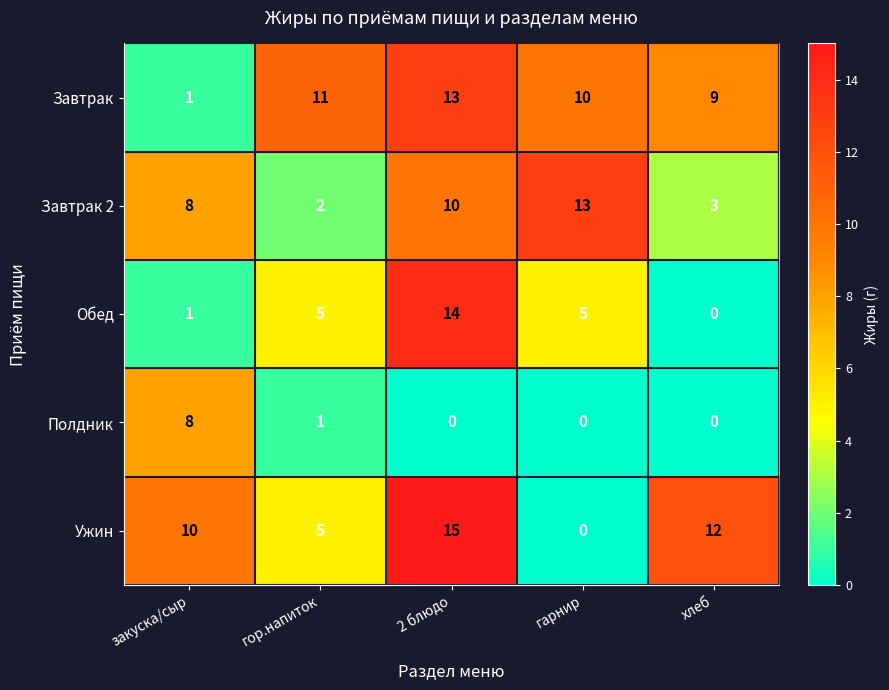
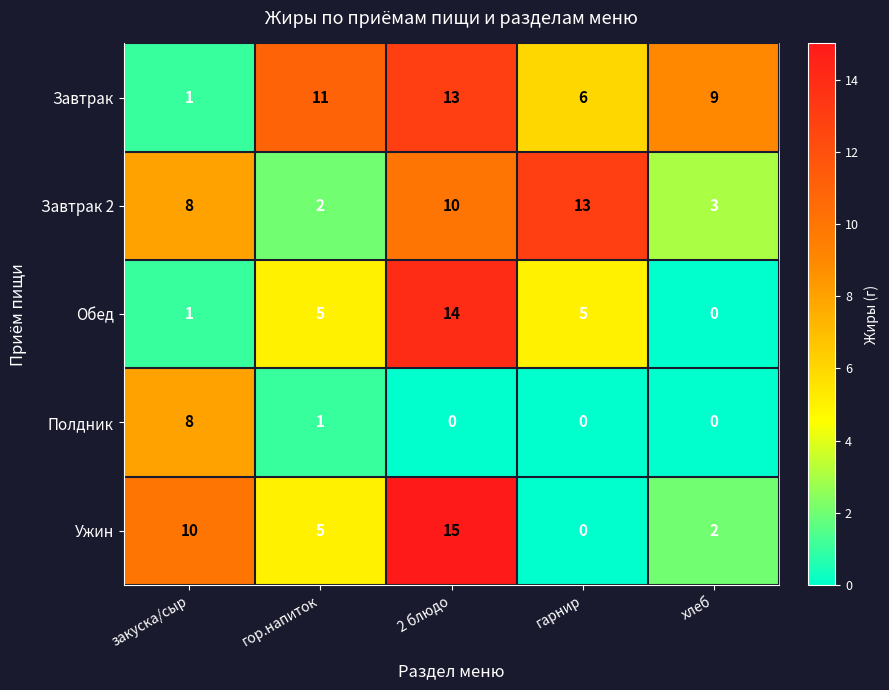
Завтрак, гарнир: 10 -> 6
Ужин, хлеб: 12 -> 2
